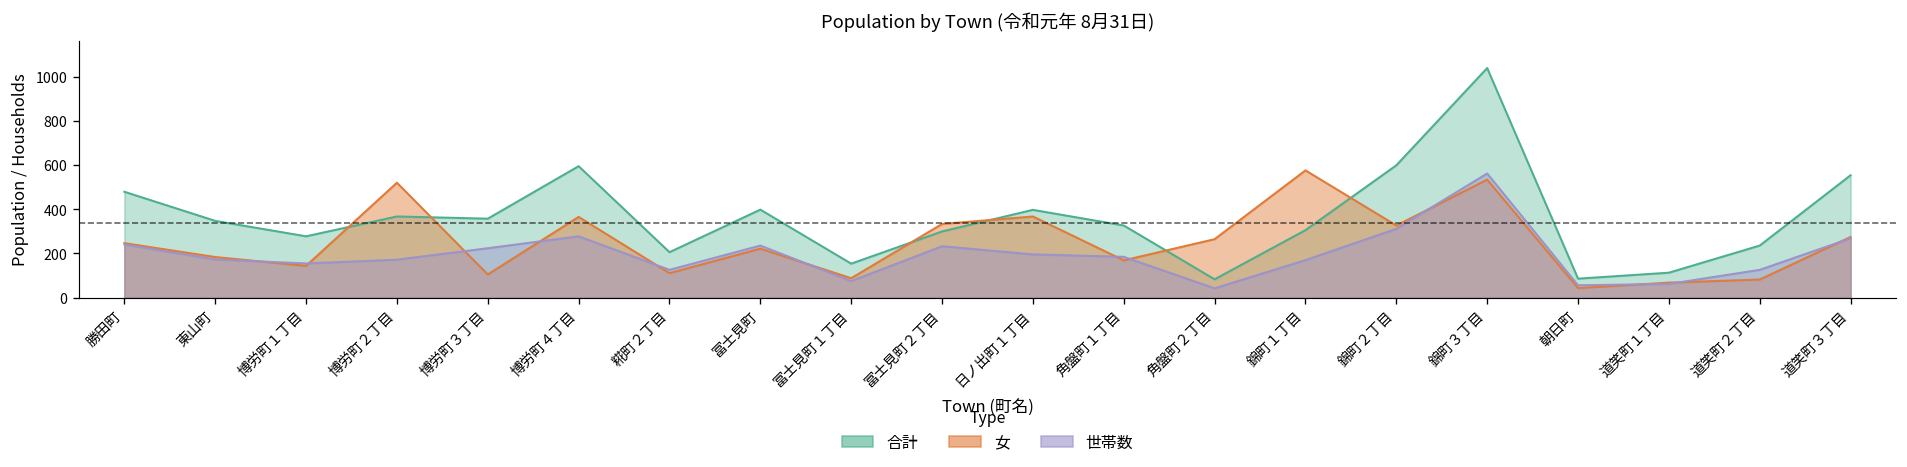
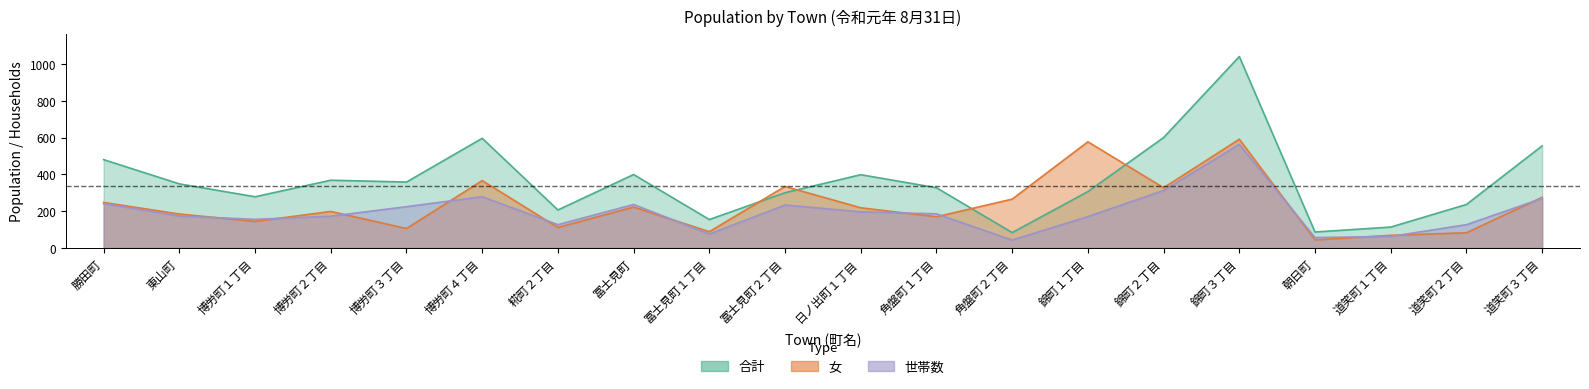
女, 博労町２丁目: 520 -> 200
女, 日ノ出町１丁目: 370 -> 220
女, 錦町３丁目: 540 -> 590
